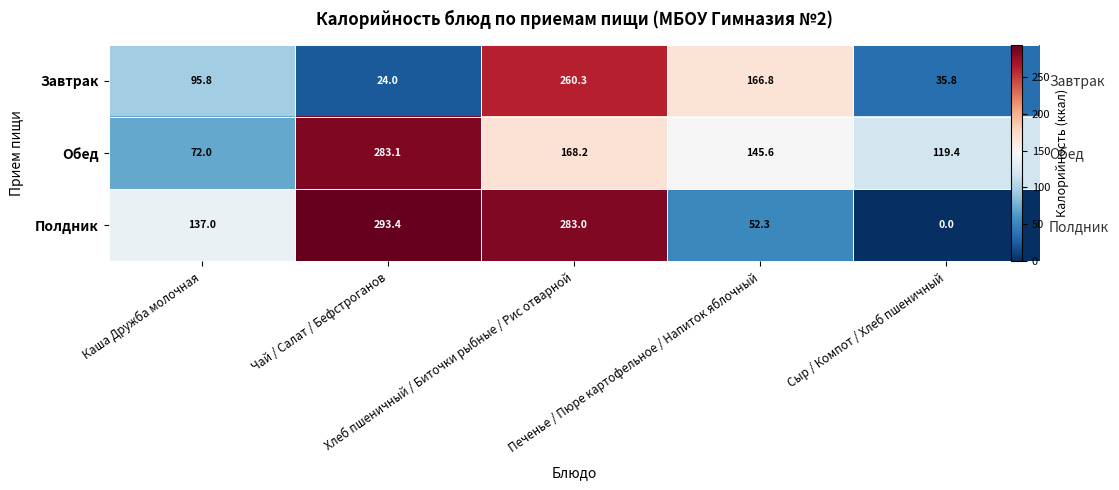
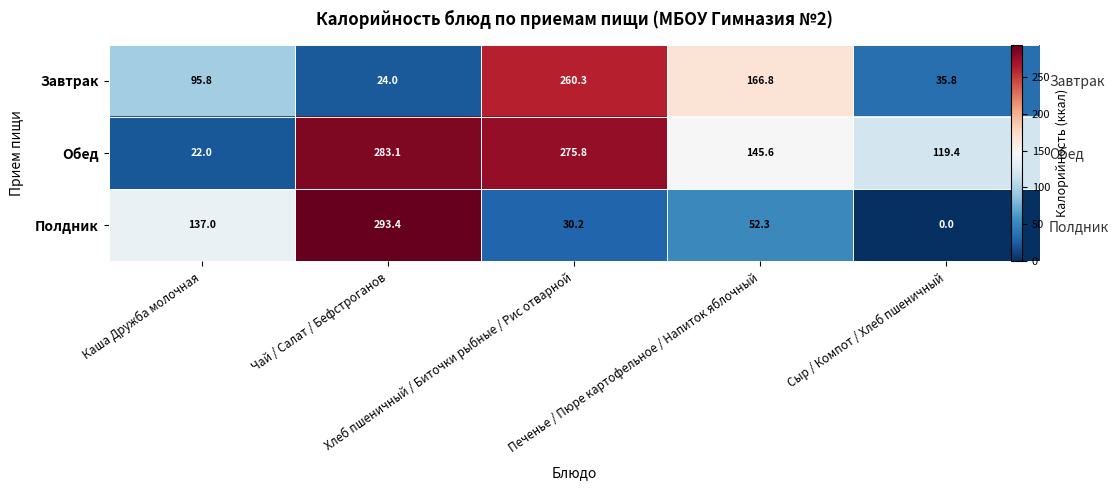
Обед, Каша Дружба молочная: 72.0 -> 22.0
Обед, Хлеб пшеничный / Биточки рыбные / Рис отварной: 168.2 -> 275.8
Полдник, Хлеб пшеничный / Биточки рыбные / Рис отварной: 283.0 -> 30.2
